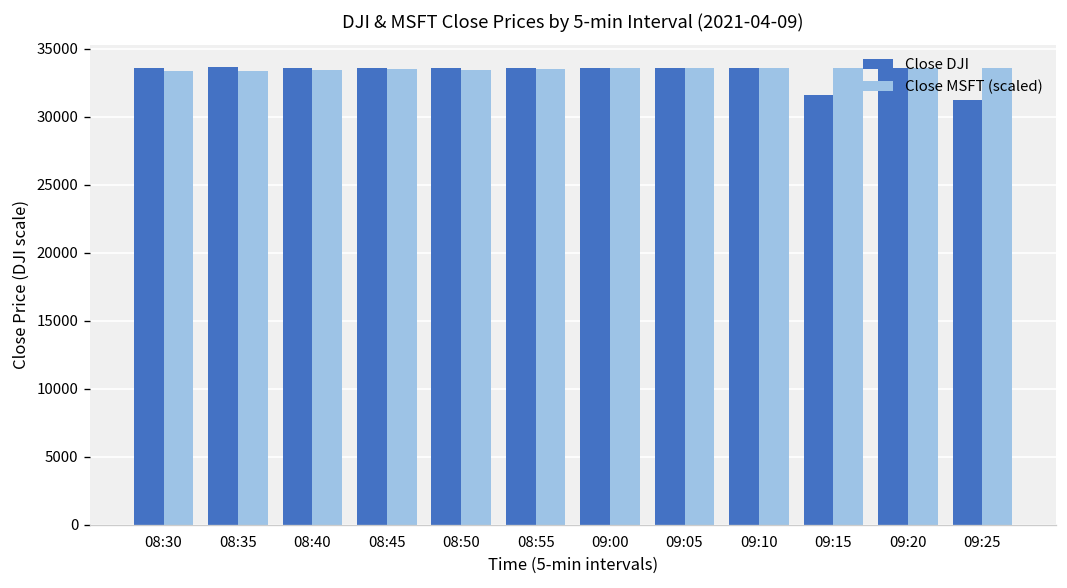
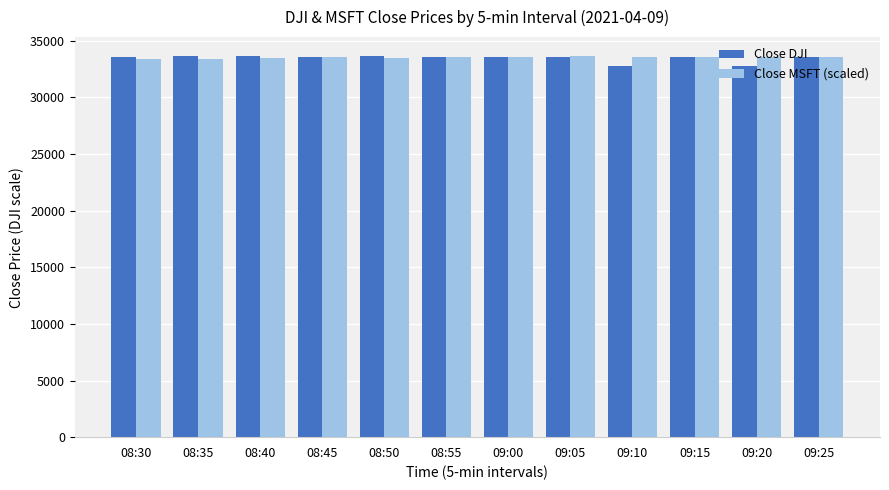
Close DJI, 09:10: 33600 -> 32700
Close DJI, 09:15: 31600 -> 33500
Close DJI, 09:20: 33600 -> 32800
Close DJI, 09:25: 31200 -> 33600
